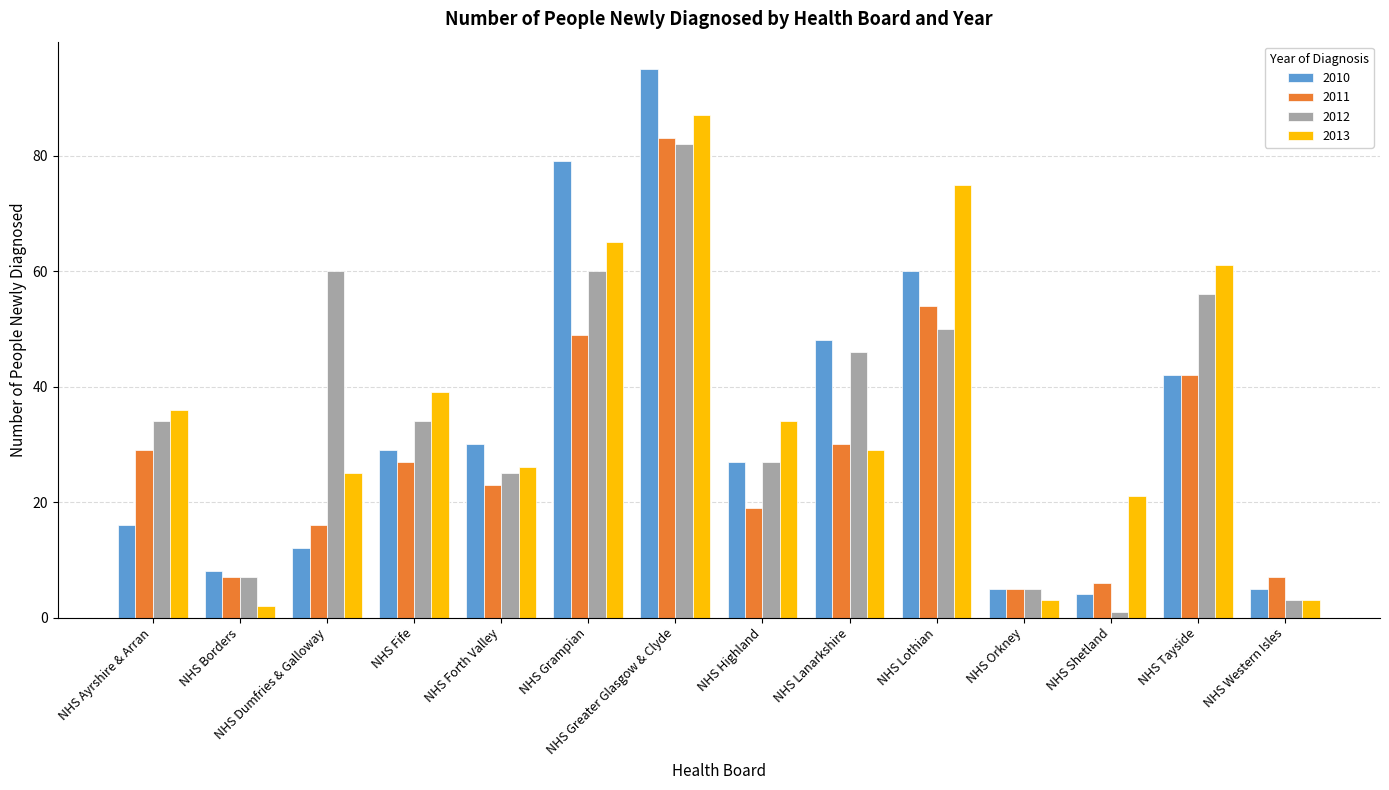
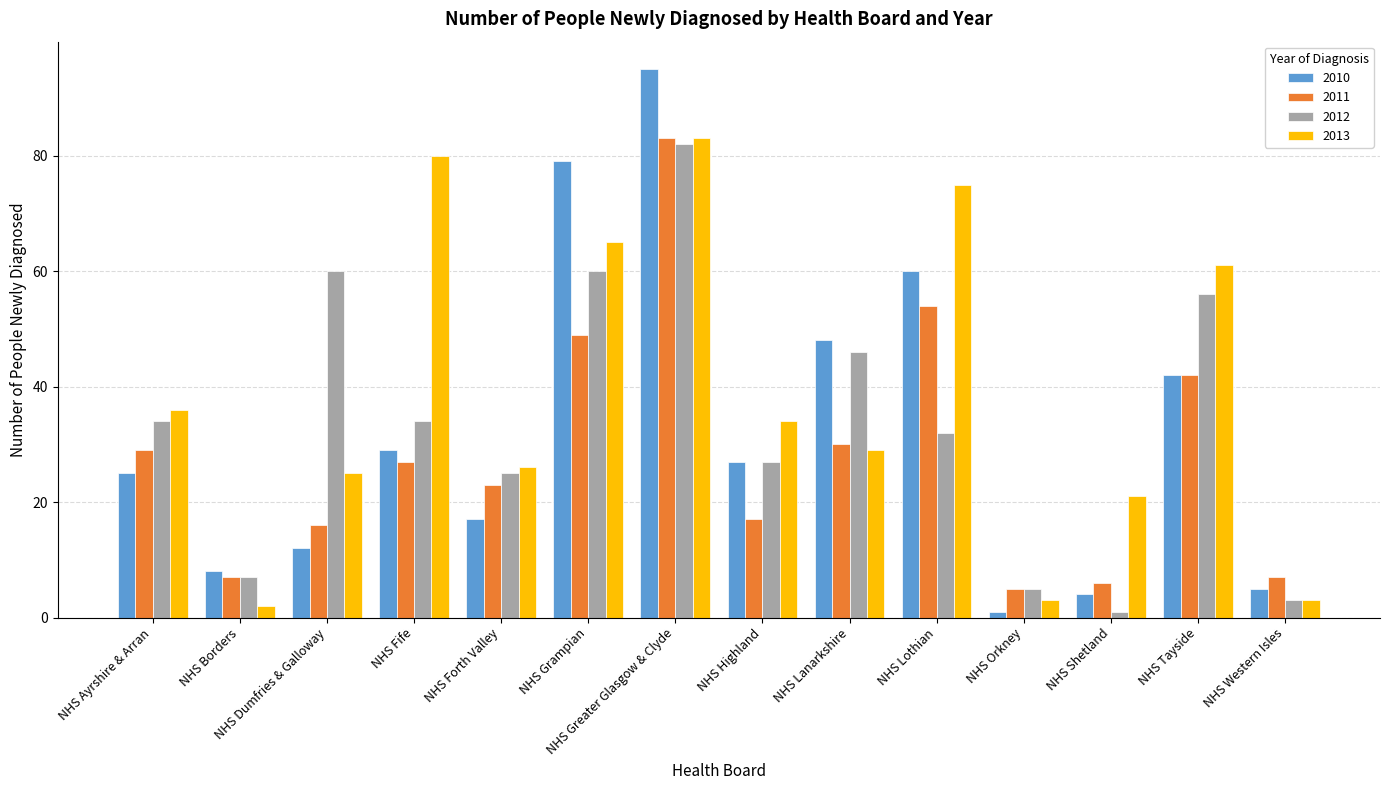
2010, NHS Ayrshire & Arran: 16 -> 25
2013, NHS Fife: 39 -> 80
2010, NHS Forth Valley: 30 -> 17
2013, NHS Greater Glasgow & Clyde: 87 -> 83
2011, NHS Highland: 19 -> 17
2012, NHS Lothian: 50 -> 32
2010, NHS Orkney: 5 -> 1
